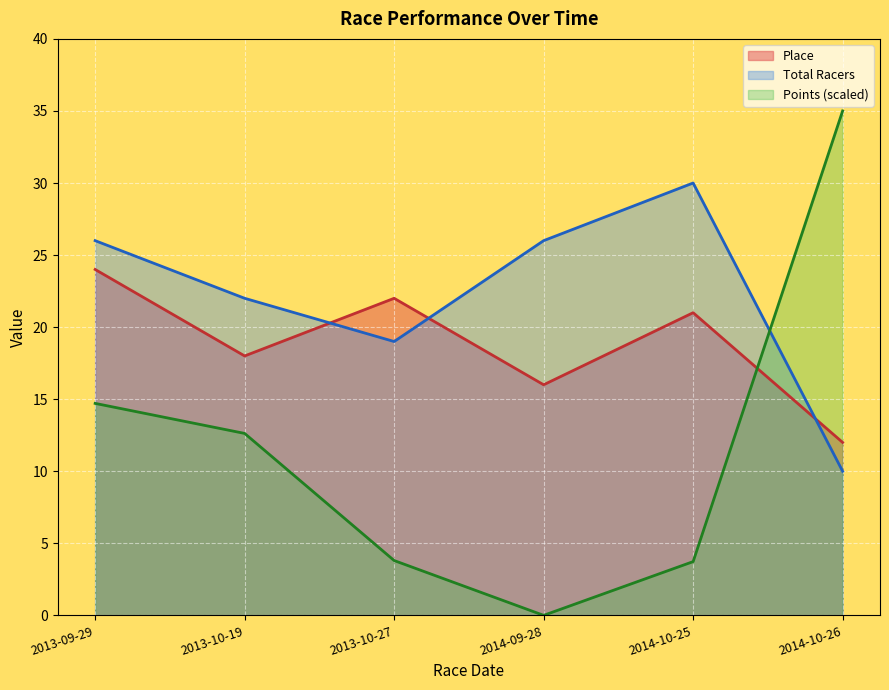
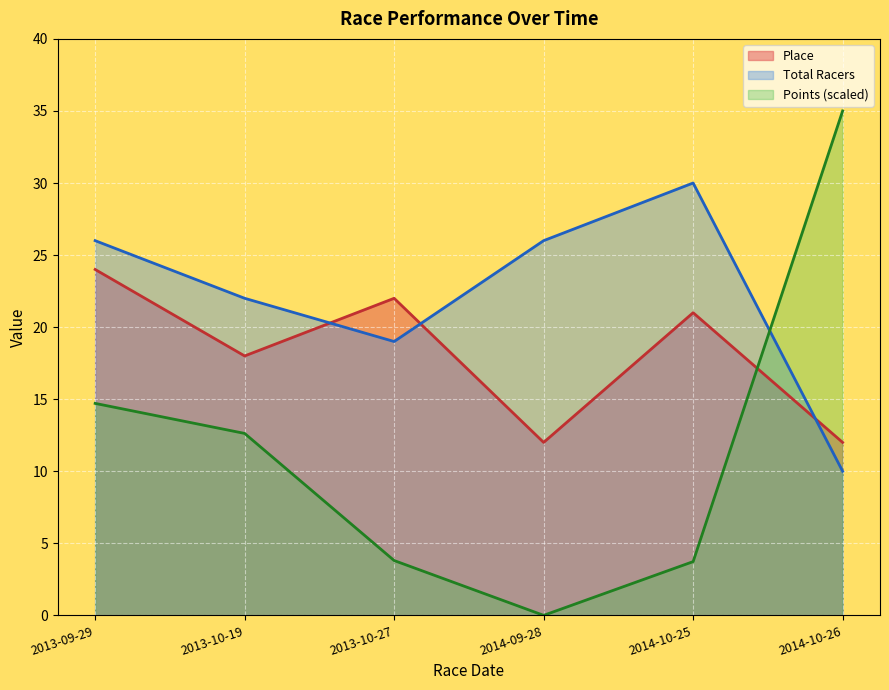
Place, 2014-09-28: 16 -> 12
